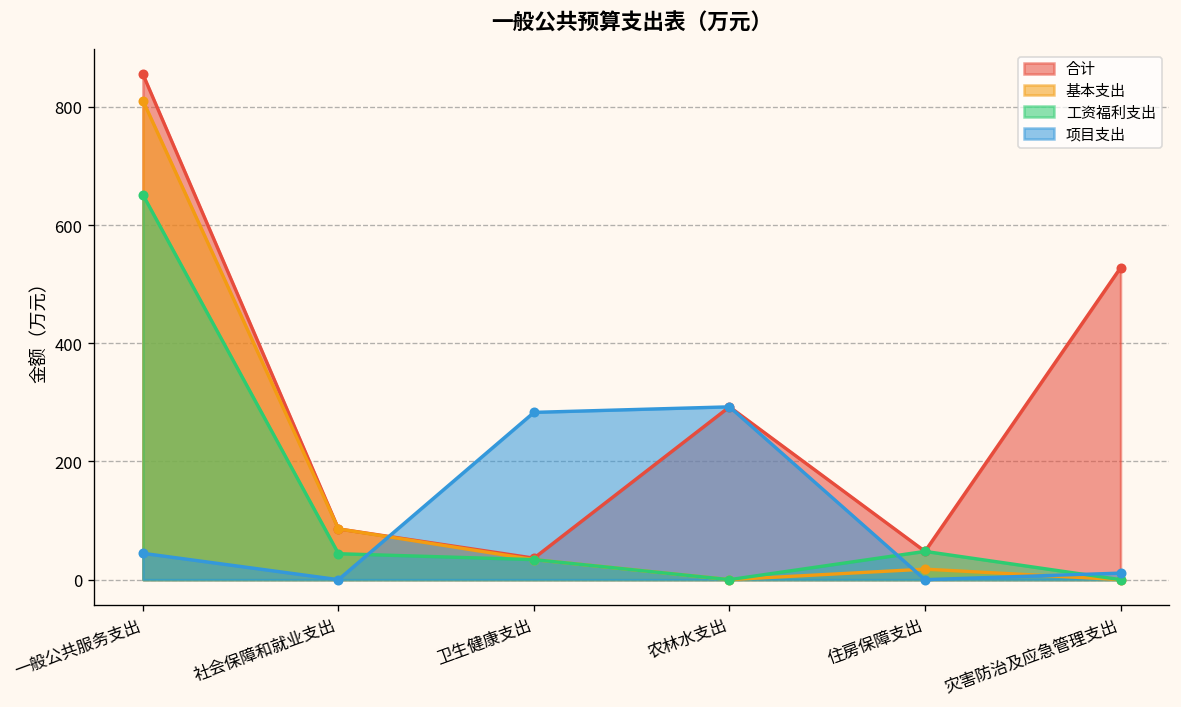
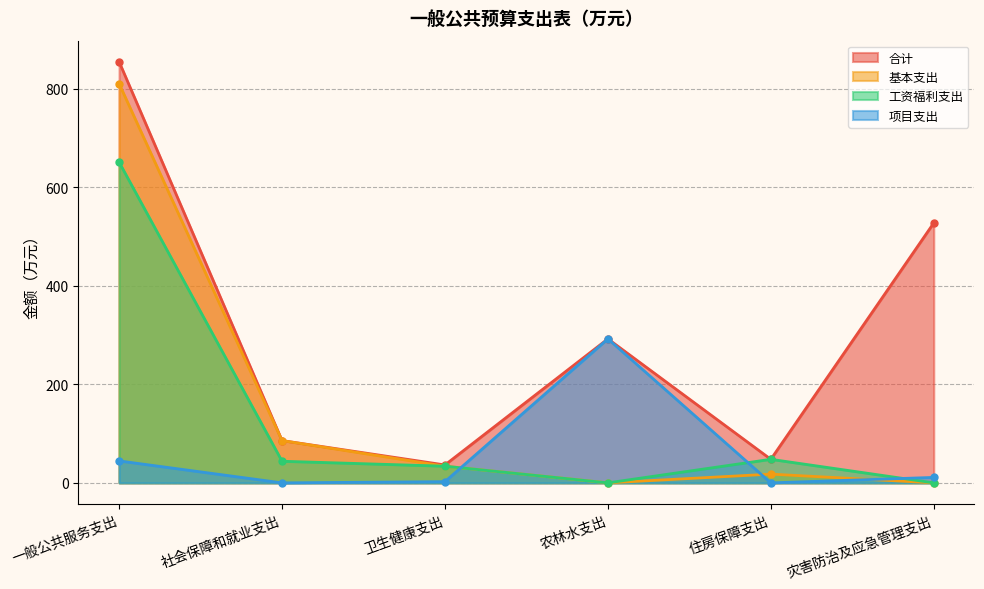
项目支出, 卫生健康支出: 280 -> 0
